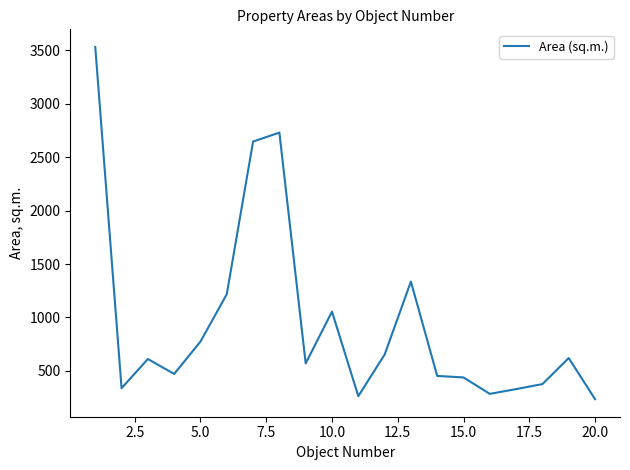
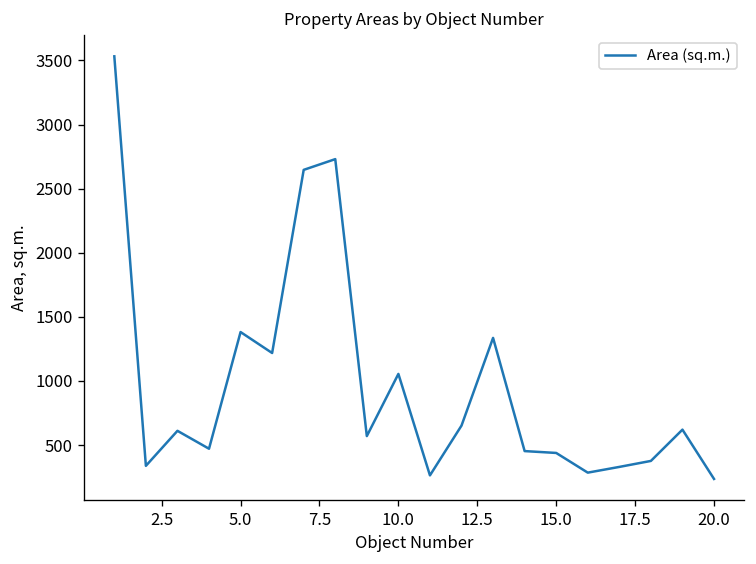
5.0: 770 -> 1380
